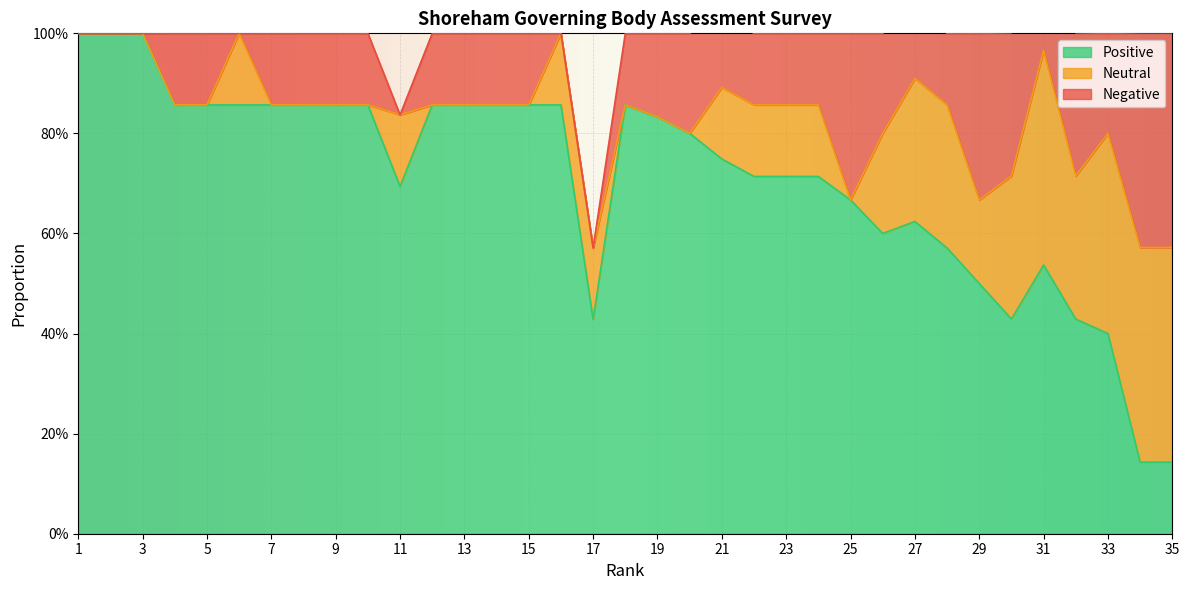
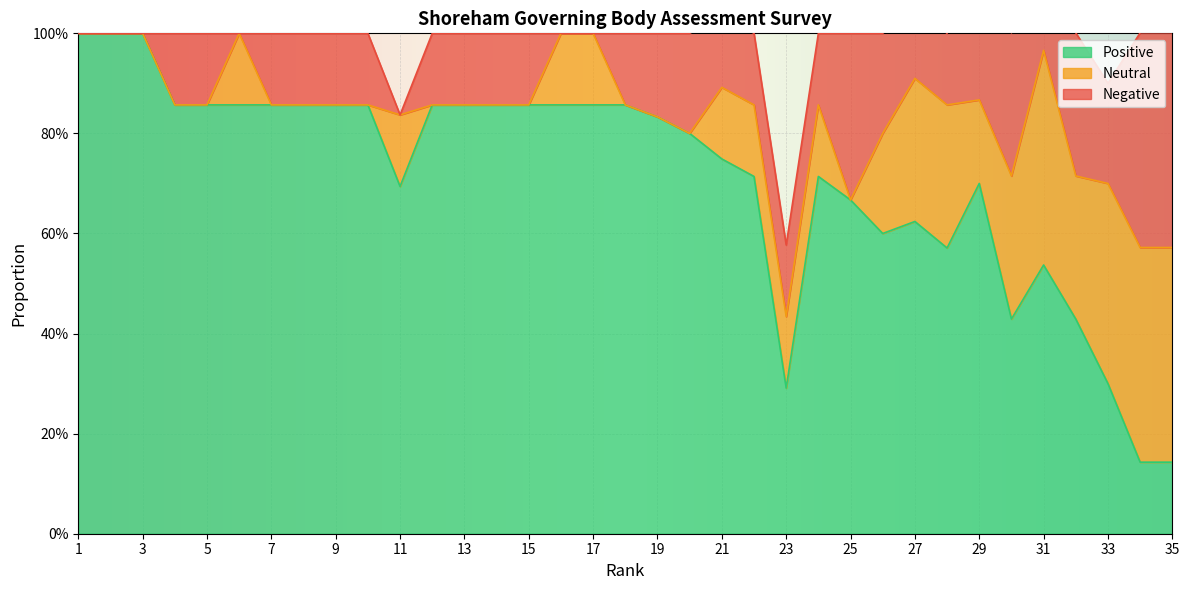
Positive, 17: 43% -> 86%
Positive, 23: 71% -> 29%
Positive, 29: 50% -> 70%
Positive, 33: 40% -> 30%
